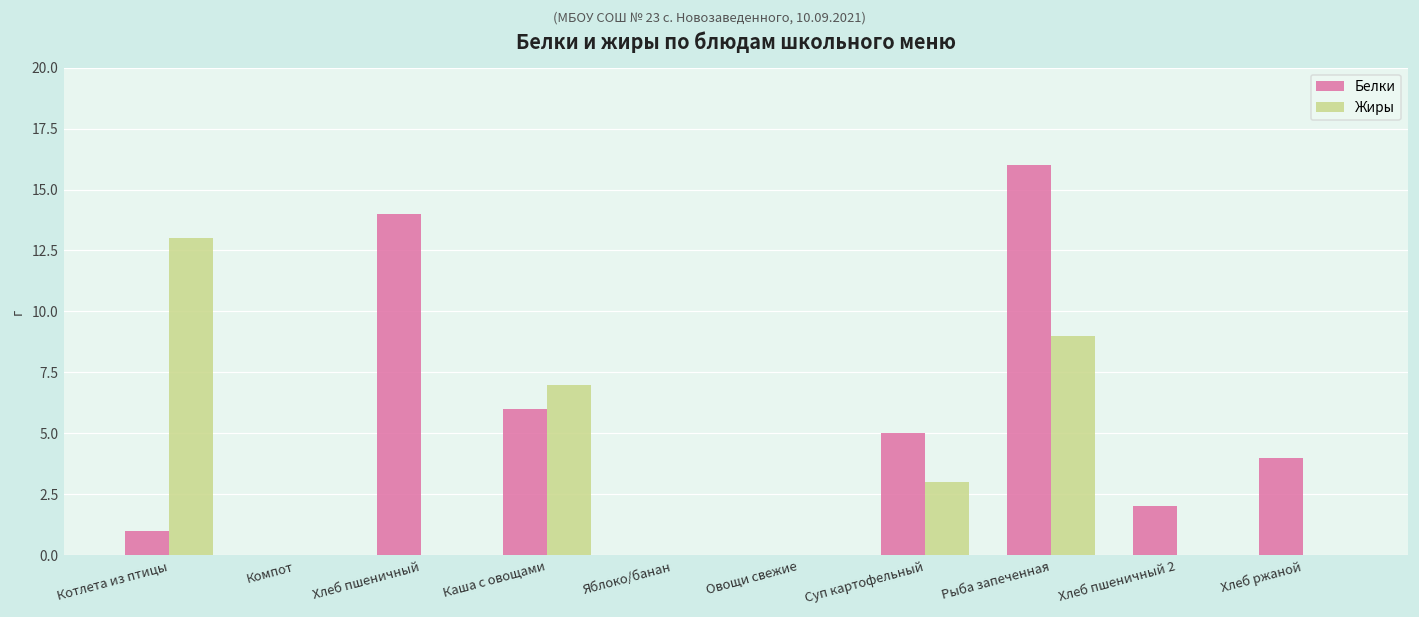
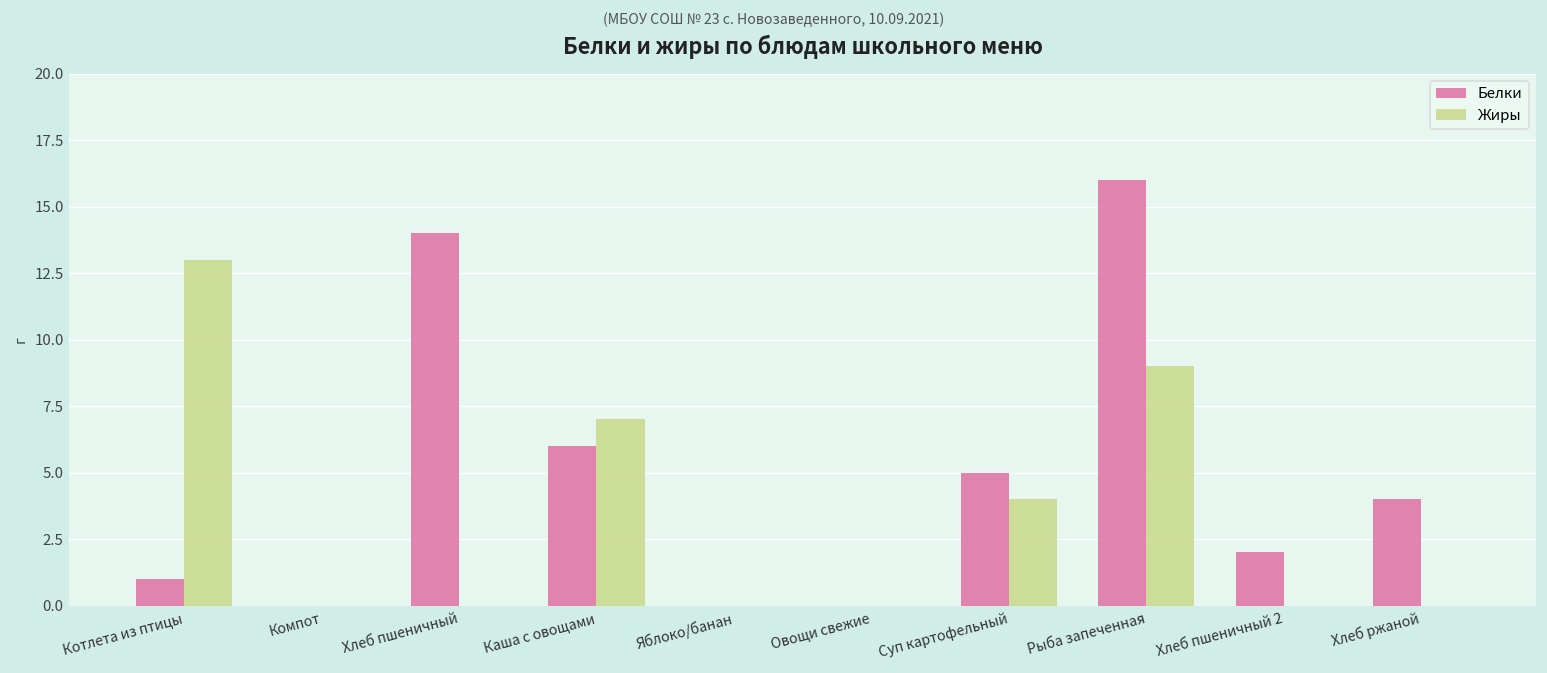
Жиры, Суп картофельный: 3 -> 4
